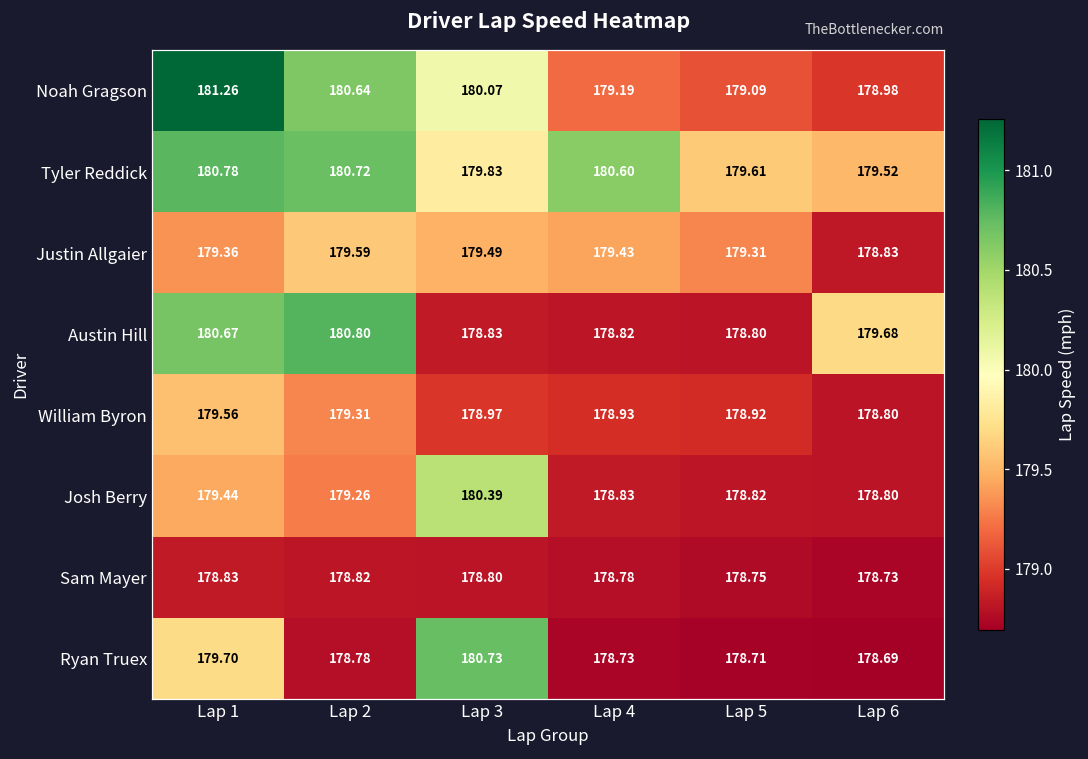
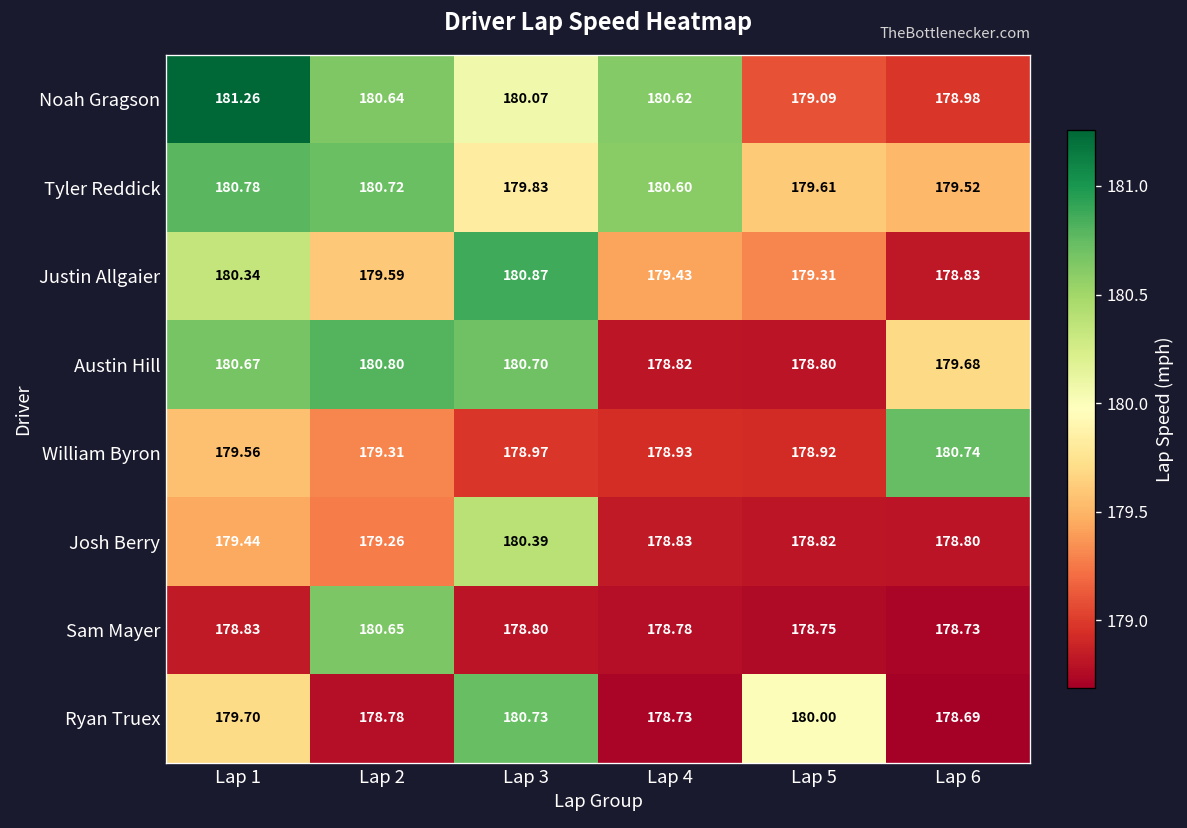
Noah Gragson, Lap 4: 179.19 -> 180.62
Justin Allgaier, Lap 1: 179.36 -> 180.34
Justin Allgaier, Lap 3: 179.49 -> 180.87
Austin Hill, Lap 3: 178.83 -> 180.70
William Byron, Lap 6: 178.80 -> 180.74
Sam Mayer, Lap 2: 178.82 -> 180.65
Ryan Truex, Lap 5: 178.71 -> 180.00
